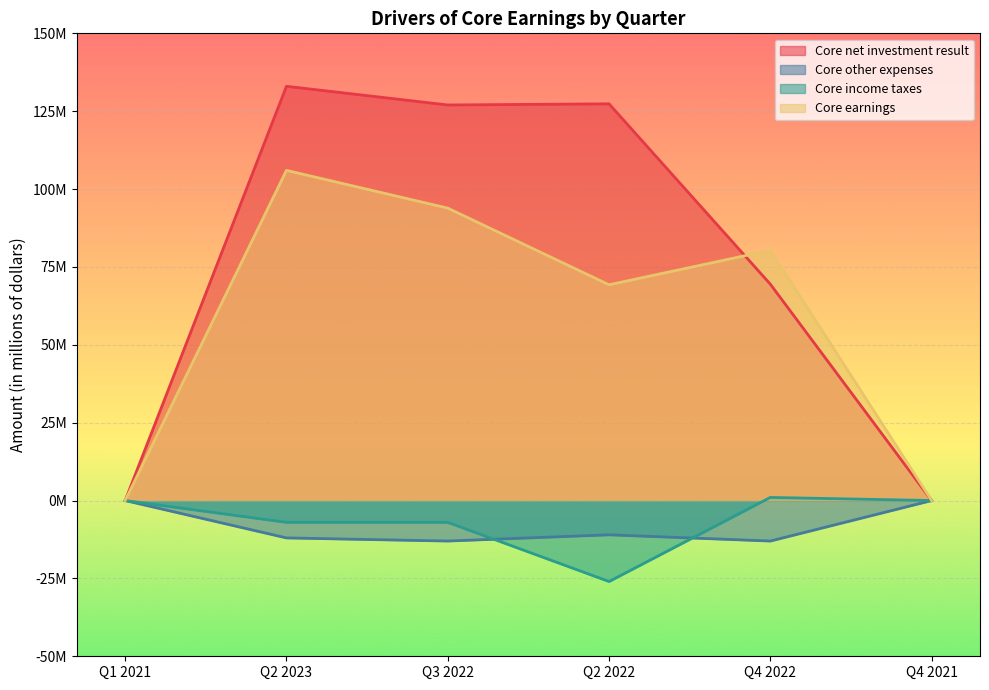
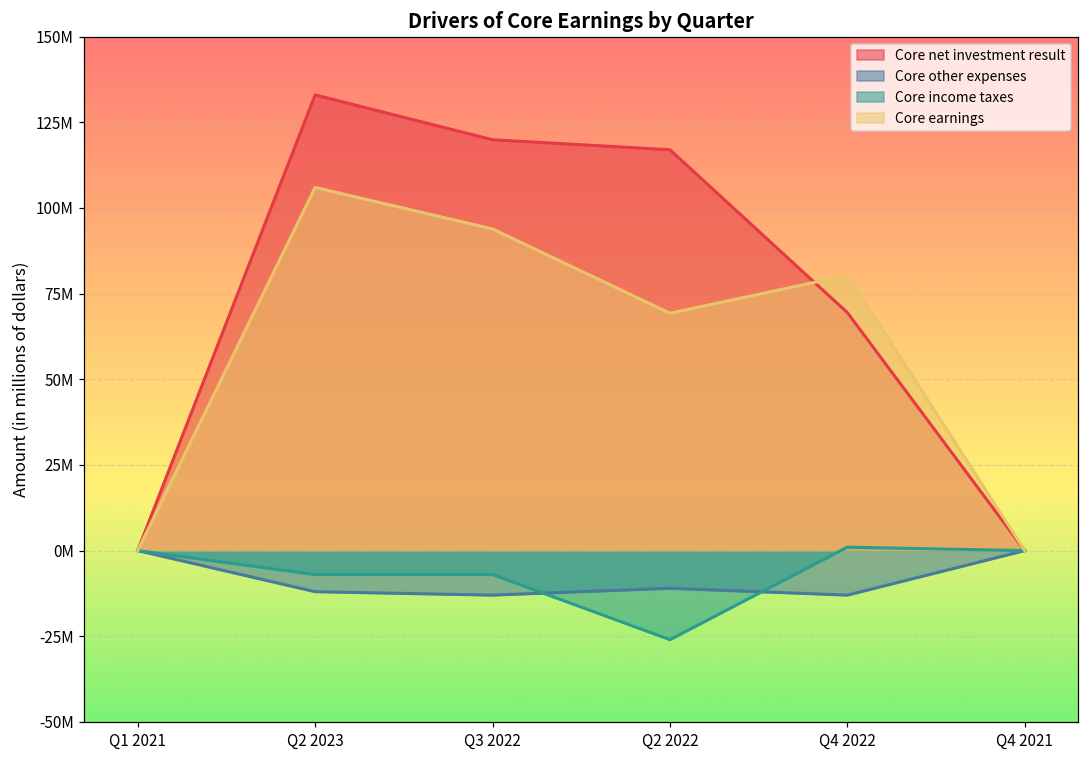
Core net investment result, Q3 2022: 127000000 -> 120000000
Core net investment result, Q2 2022: 127000000 -> 117000000
